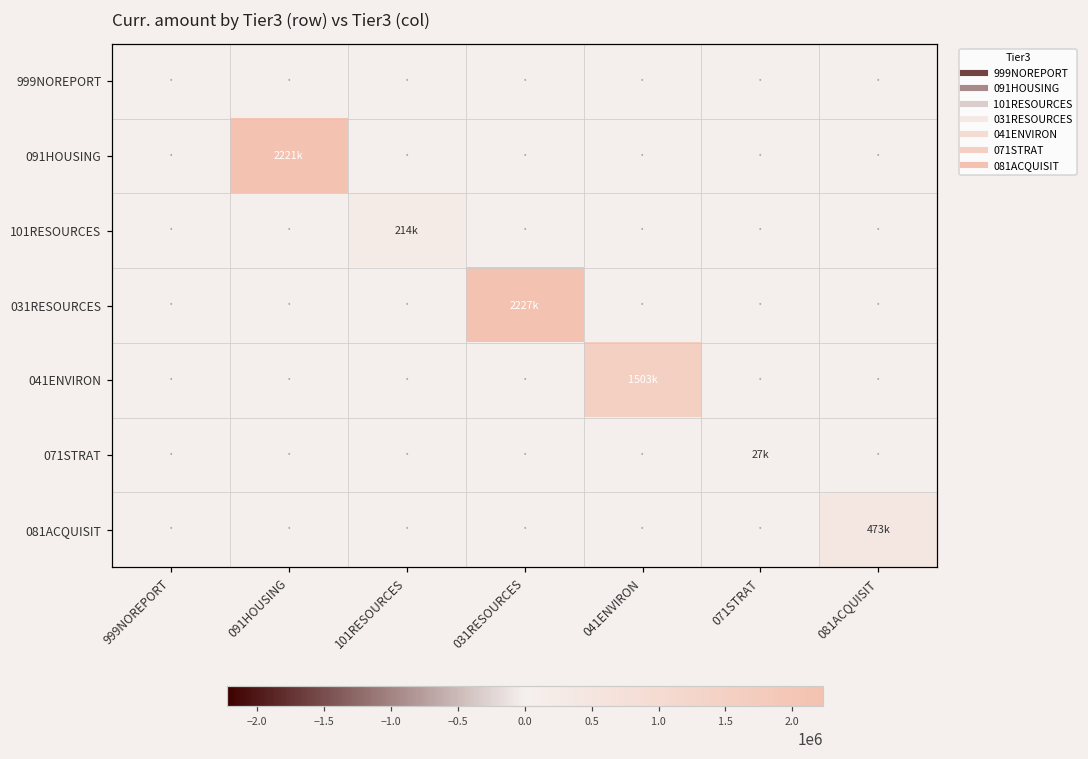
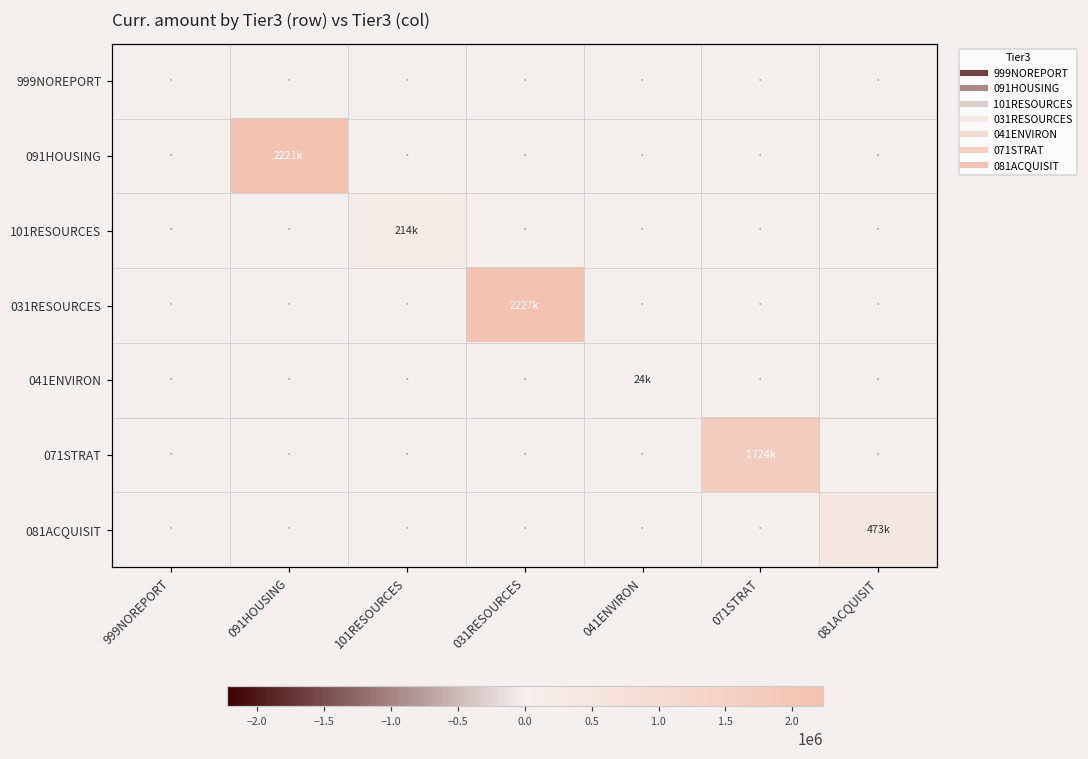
041ENVIRON, 041ENVIRON: 1503k -> 24k
071STRAT, 071STRAT: 27k -> 1724k
